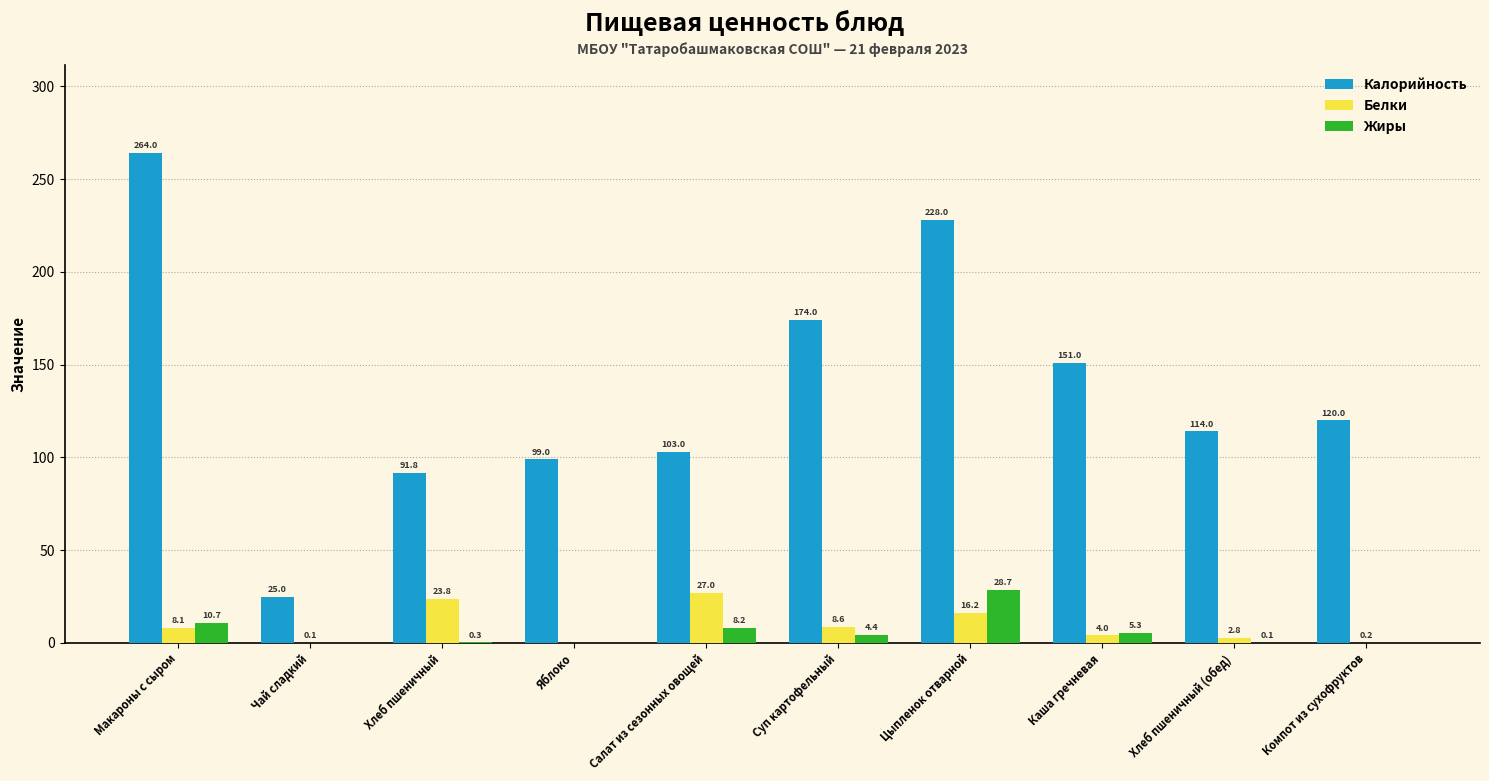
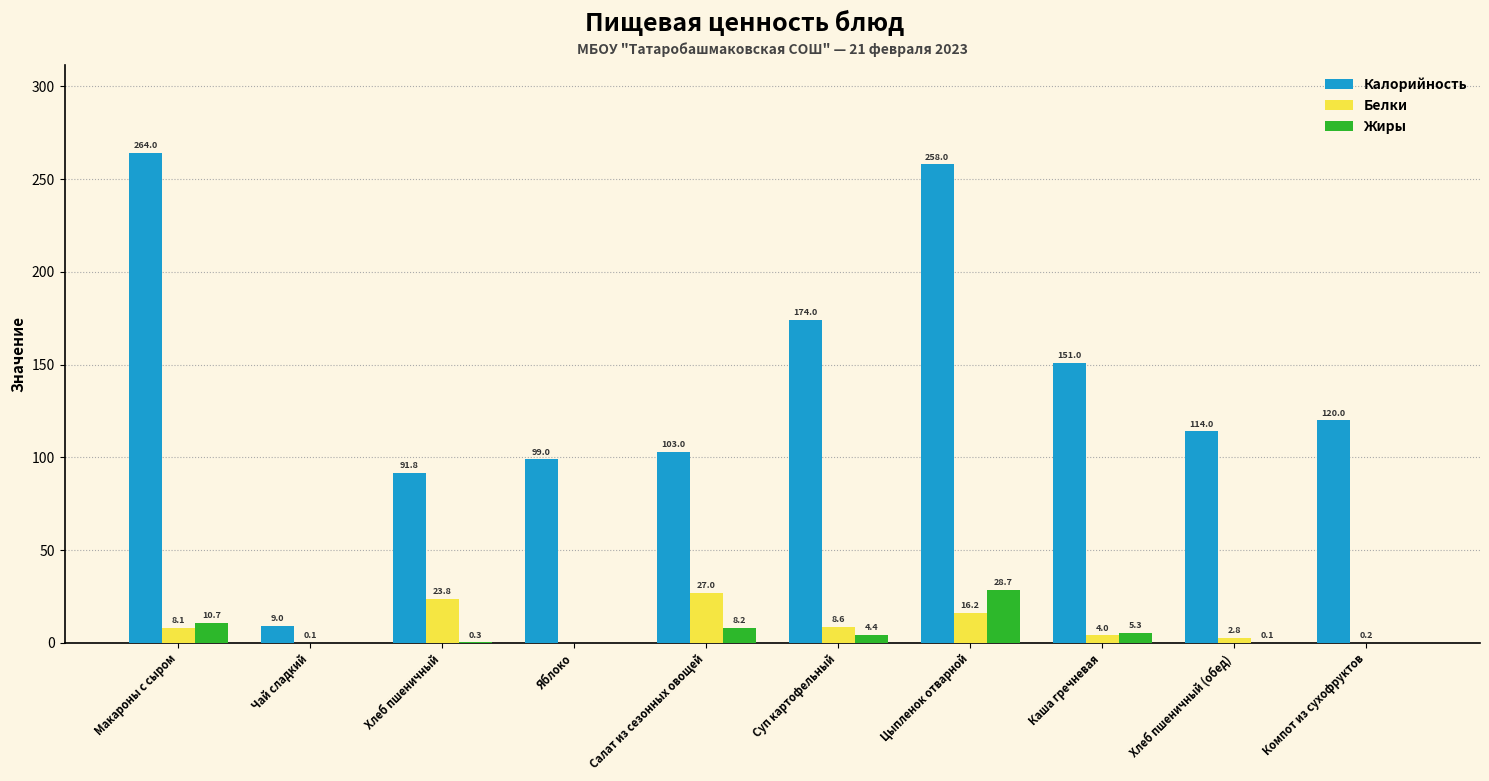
Калорийность, Чай сладкий: 25.0 -> 9.0
Калорийность, Цыпленок отварной: 228.0 -> 258.0
